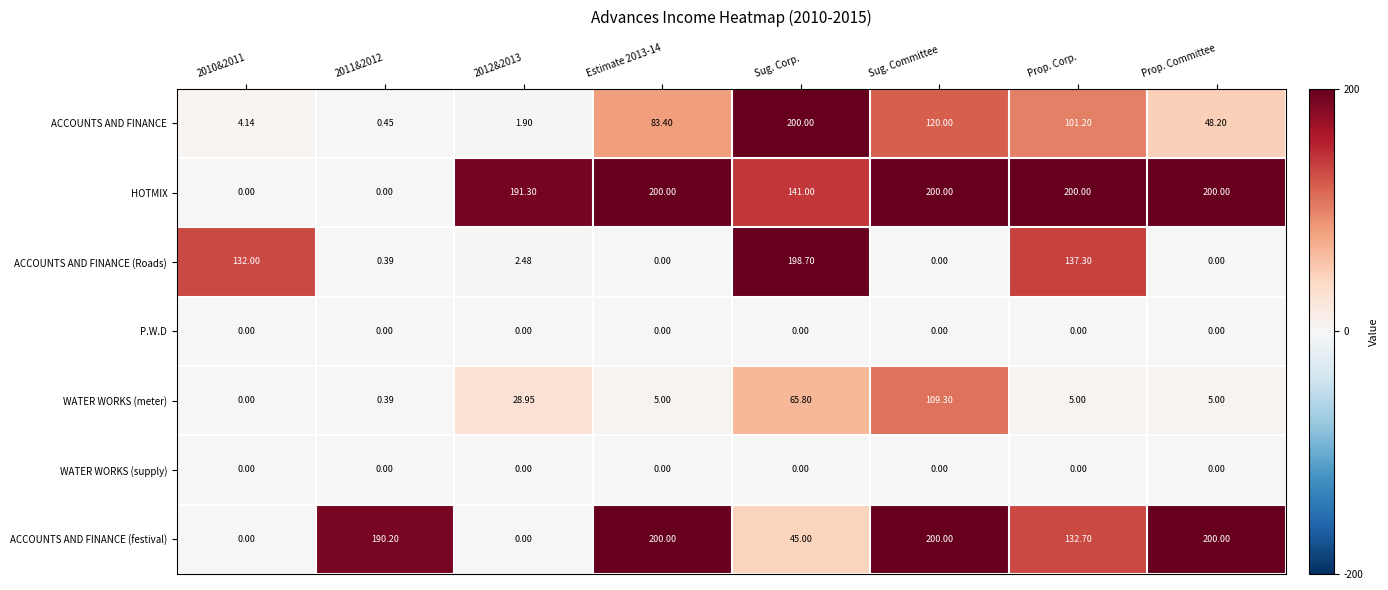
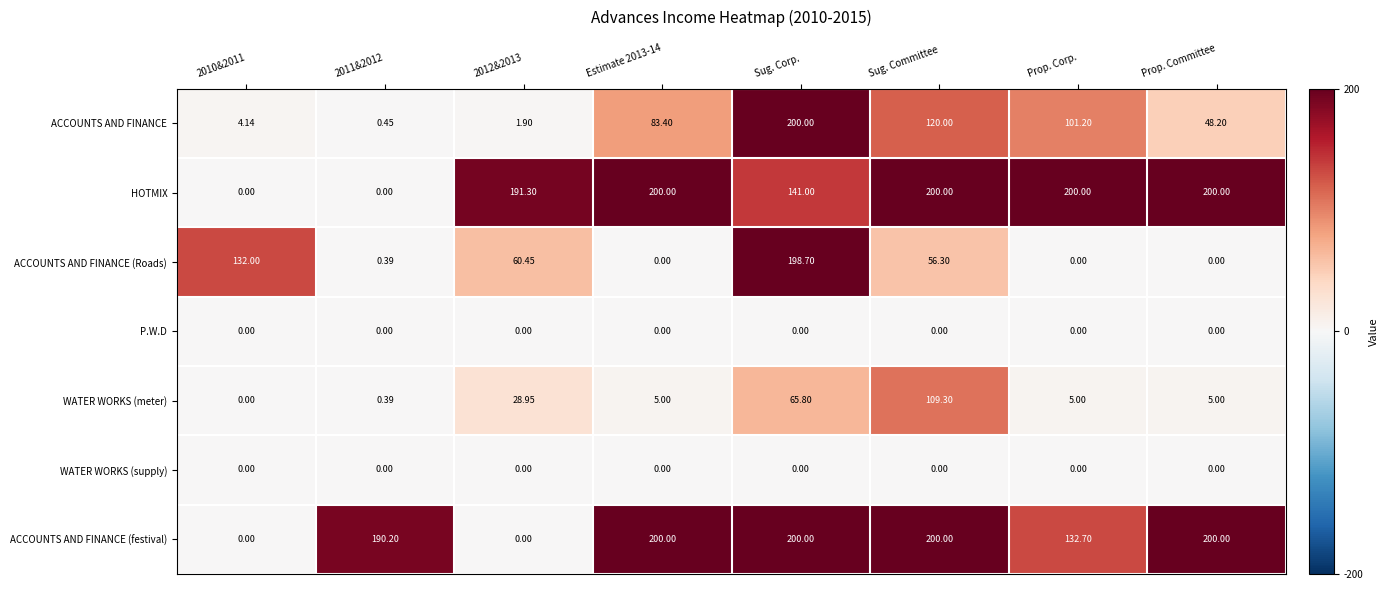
ACCOUNTS AND FINANCE (Roads), 2012&2013: 2.48 -> 60.45
ACCOUNTS AND FINANCE (Roads), Sug. Committee: 0.00 -> 56.30
ACCOUNTS AND FINANCE (Roads), Prop. Corp.: 137.30 -> 0.00
ACCOUNTS AND FINANCE (festival), Sug. Corp.: 45.00 -> 200.00
